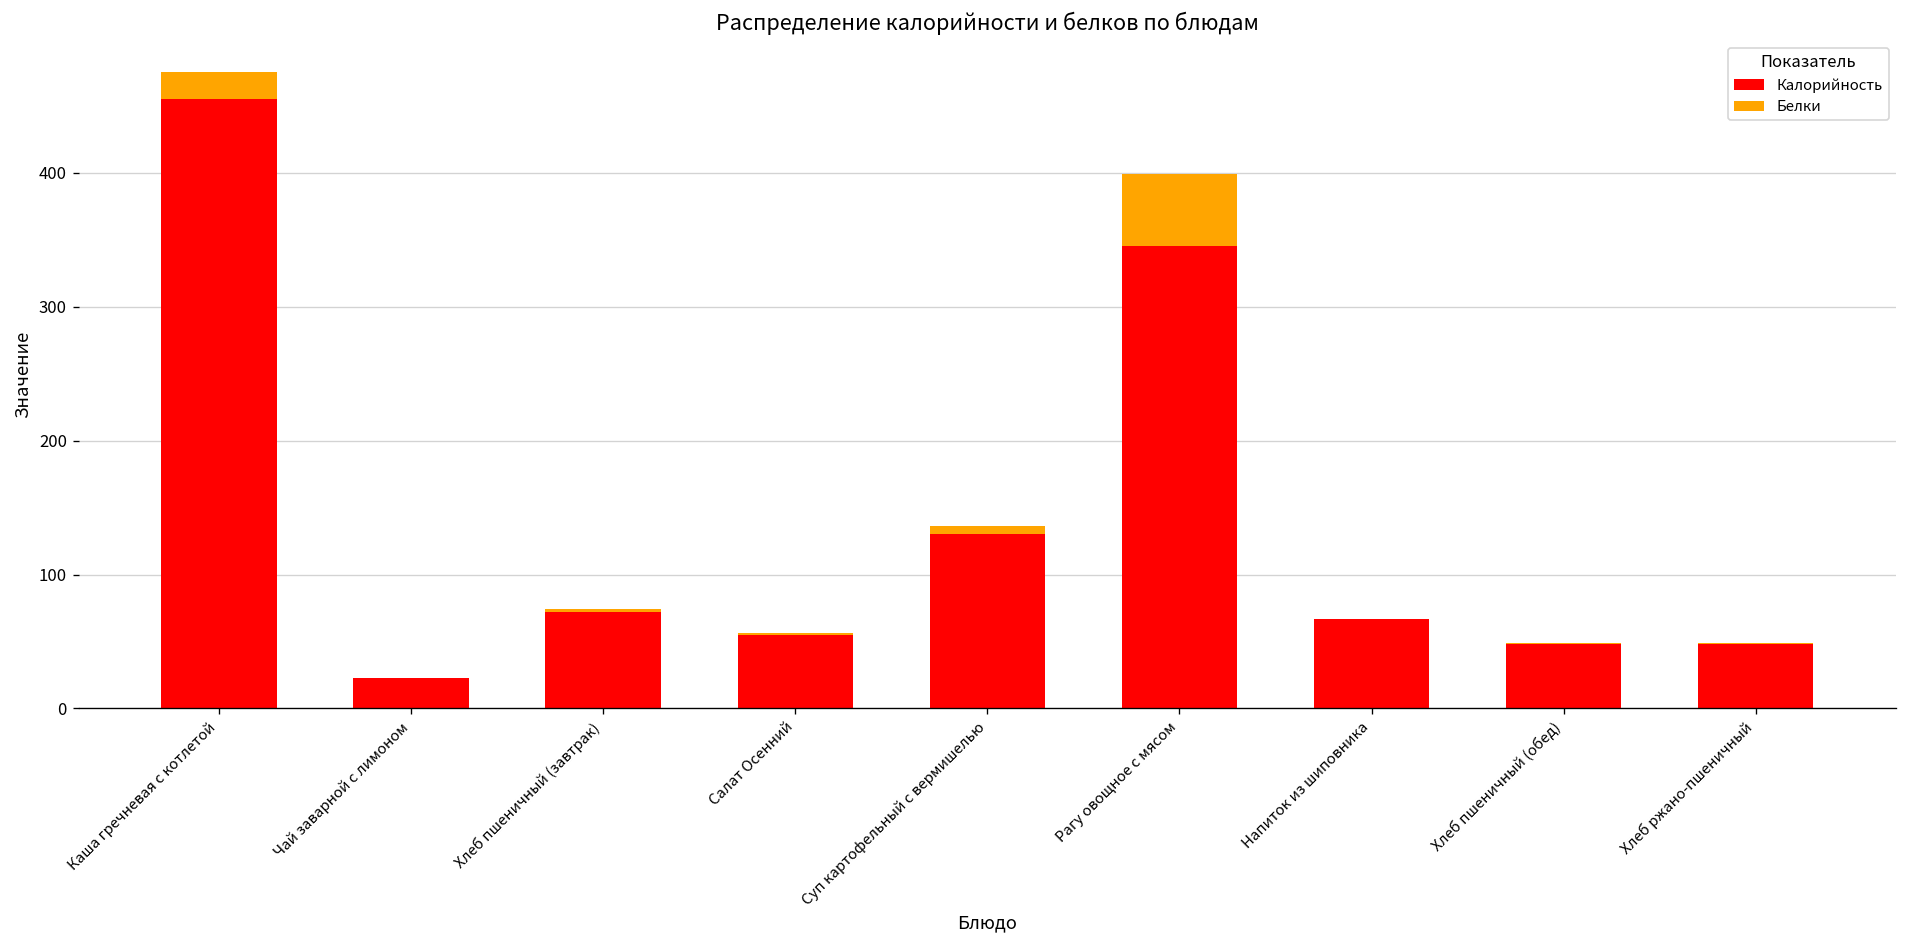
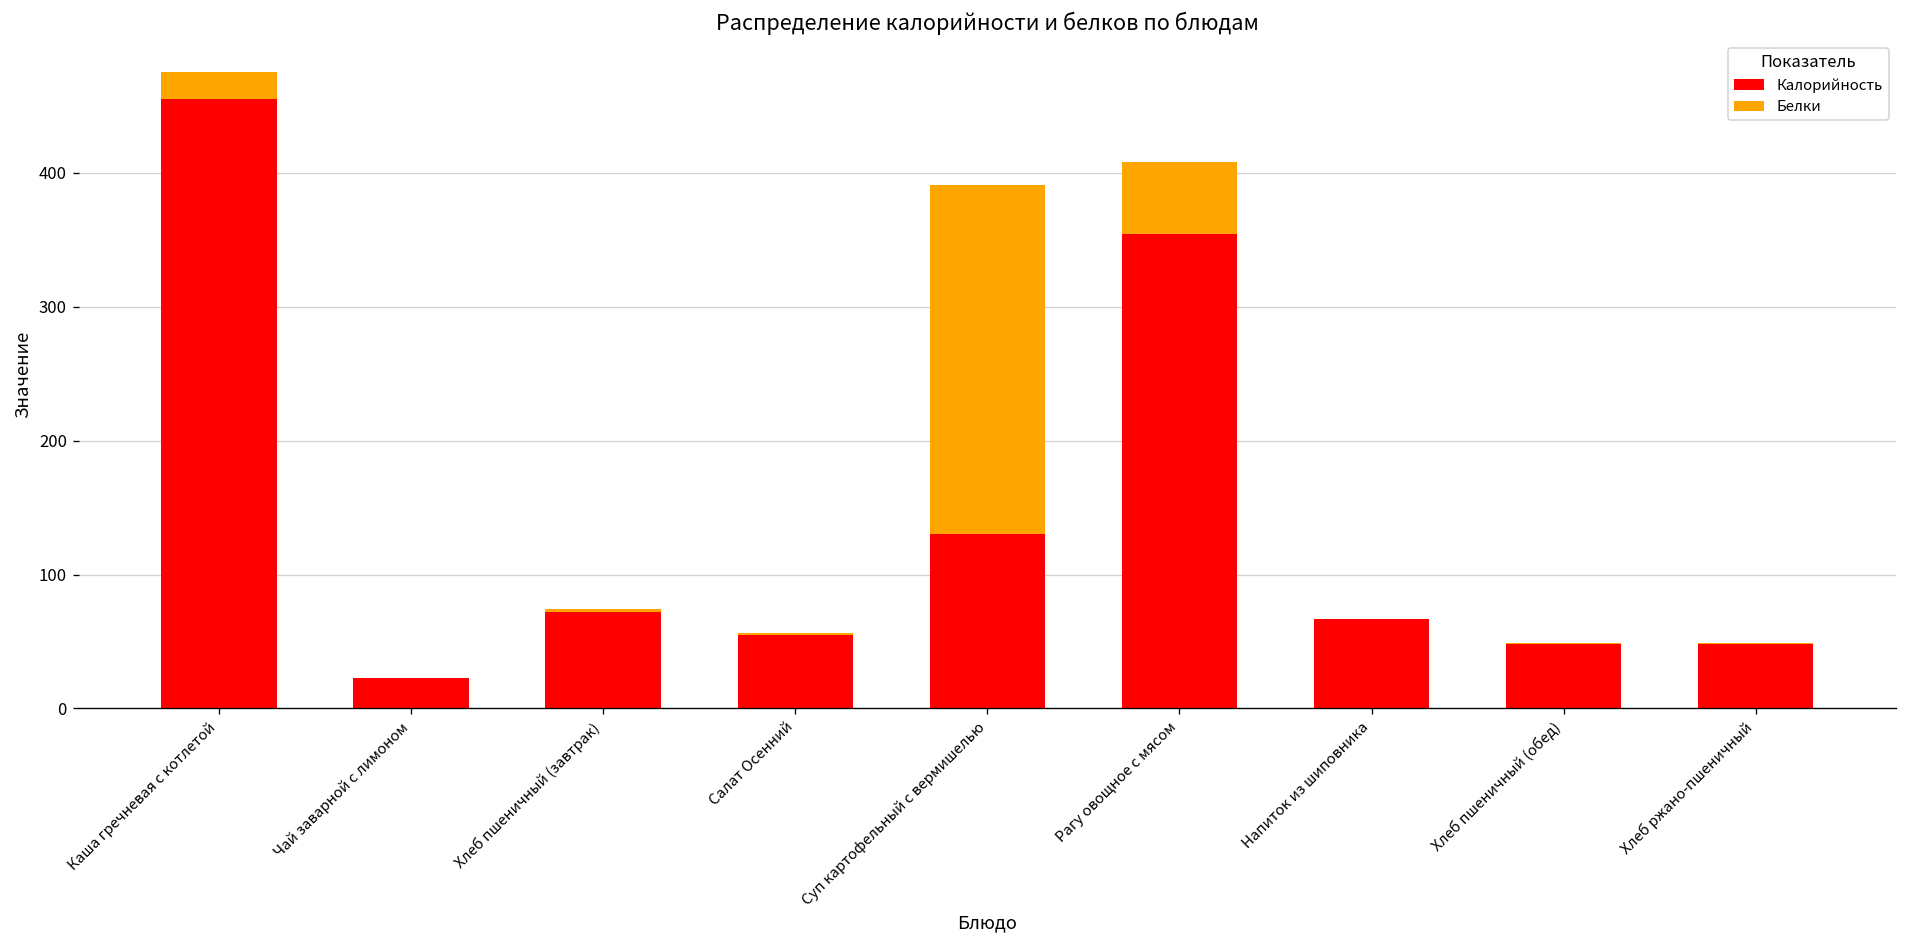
Белки, Суп картофельный с вермишелью: 6 -> 261
Калорийность, Рагу овощное с мясом: 345 -> 354
